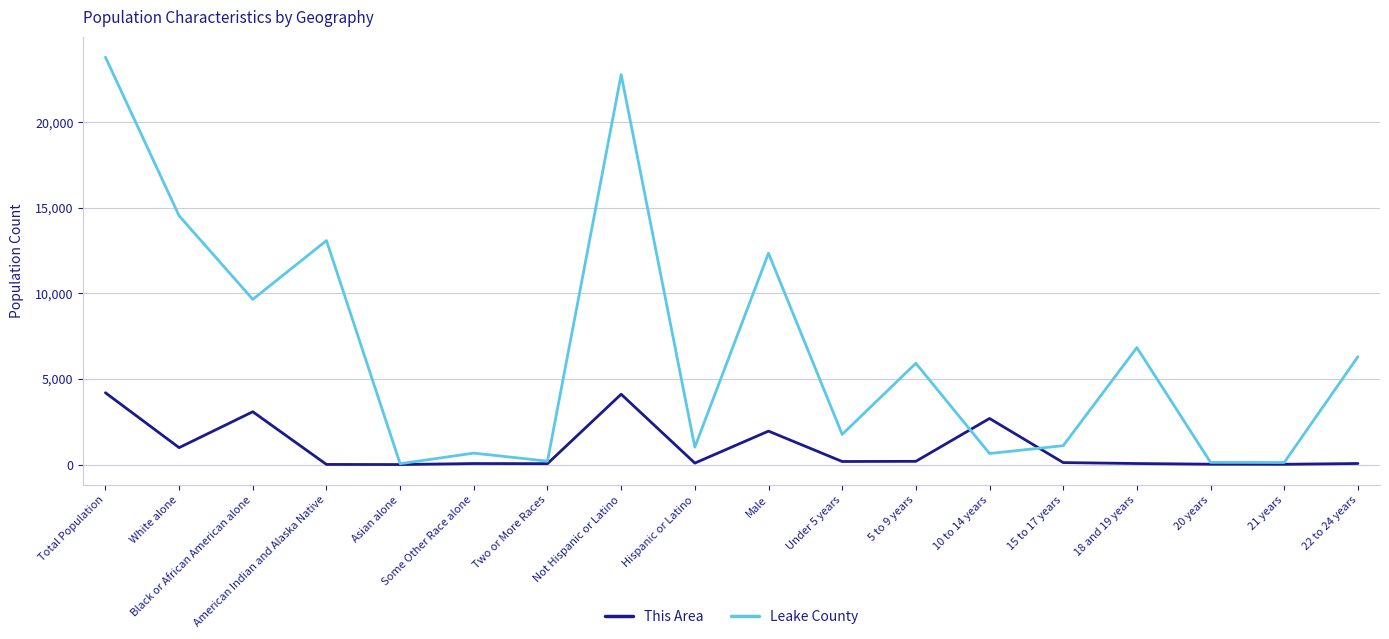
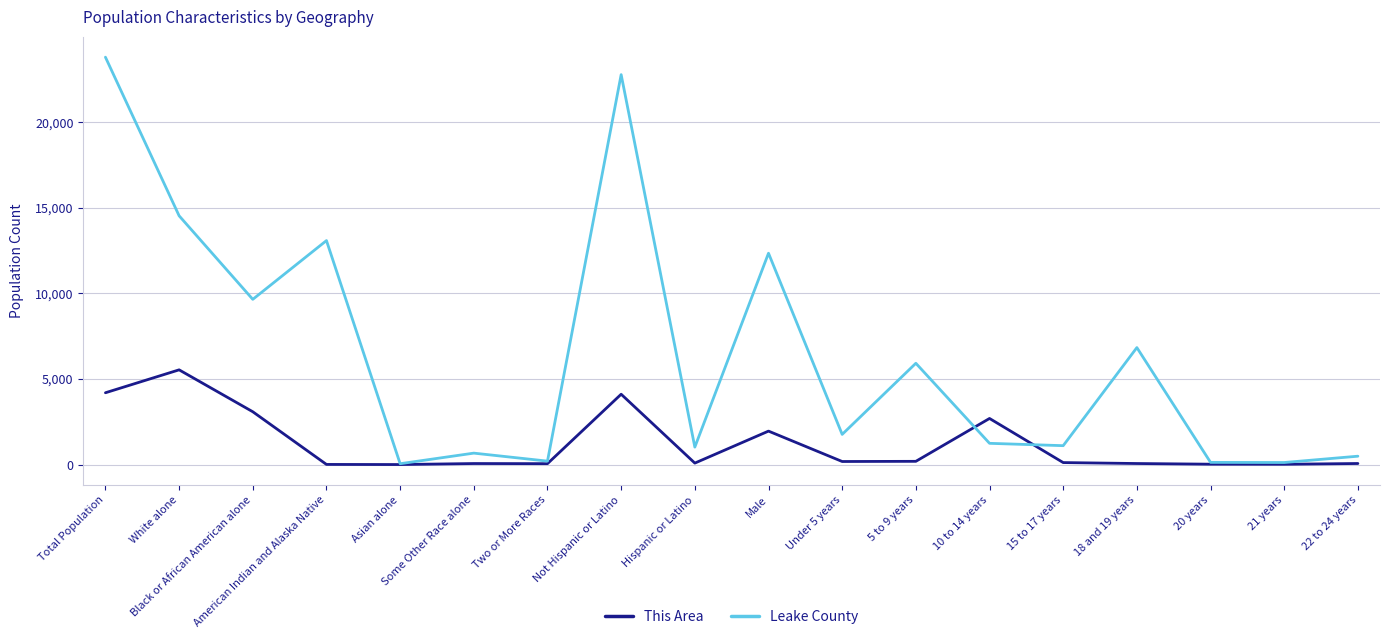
This Area, White alone: 1,000 -> 5,500
Leake County, 10 to 14 years: 600 -> 1,200
Leake County, 22 to 24 years: 6,300 -> 500
